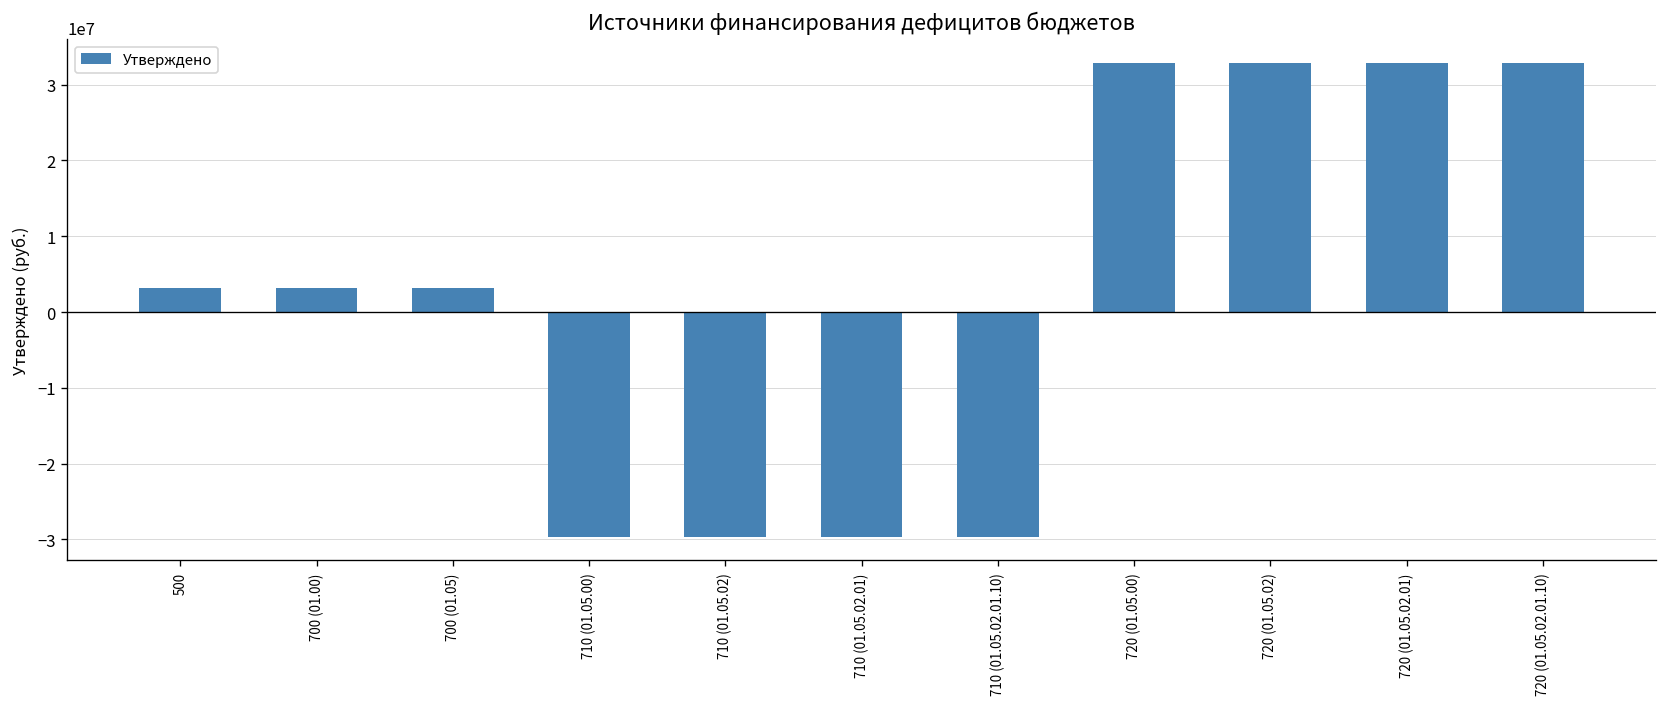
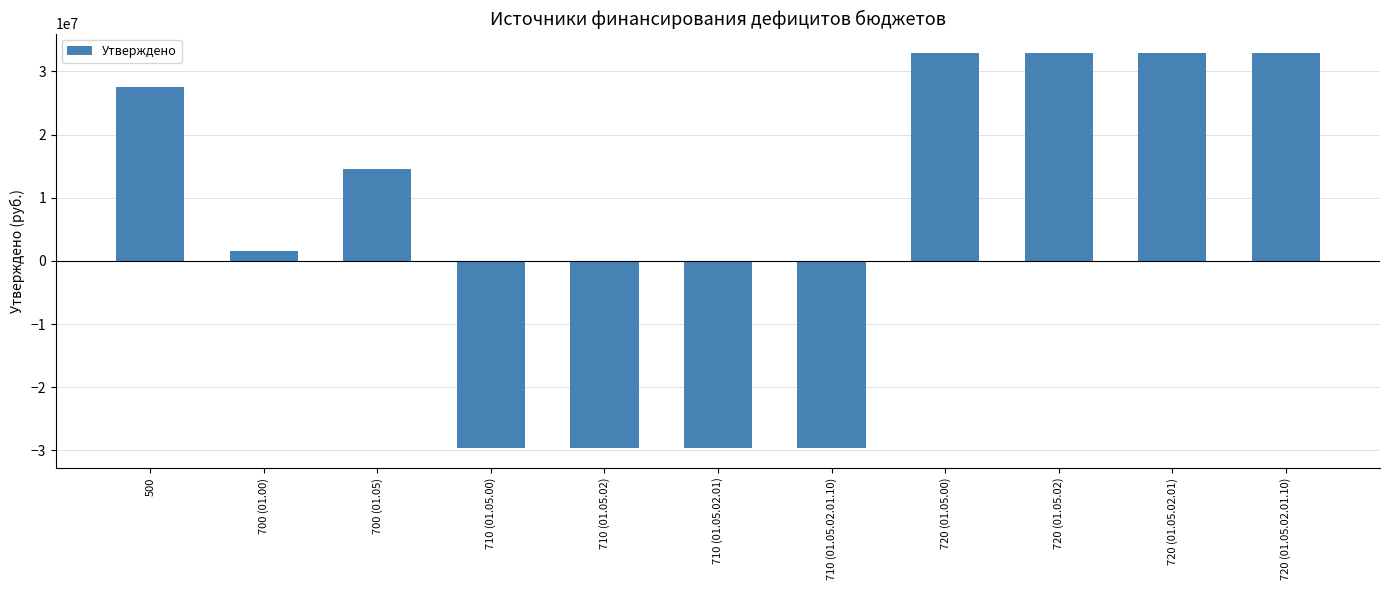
500: 3000000 -> 28000000
700 (01.00): 3000000 -> 2000000
700 (01.05): 3000000 -> 15000000
